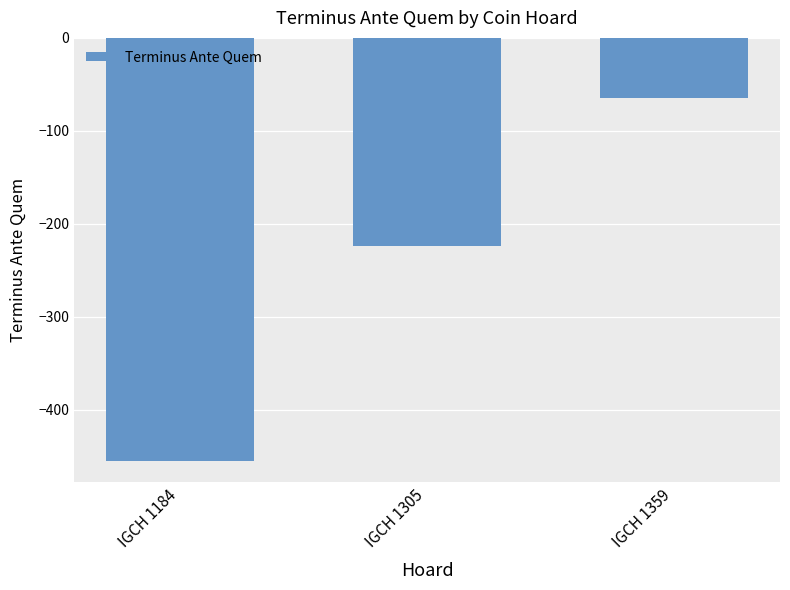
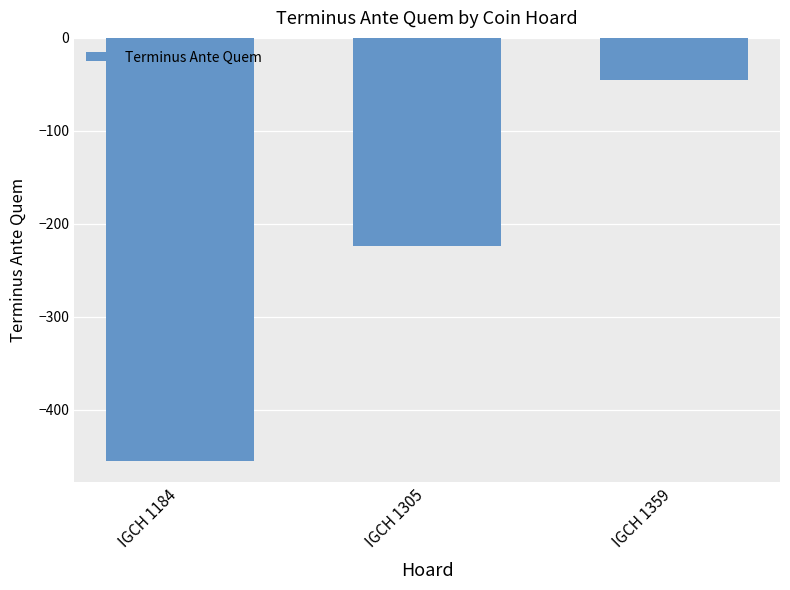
IGCH 1359: -70 -> -50
